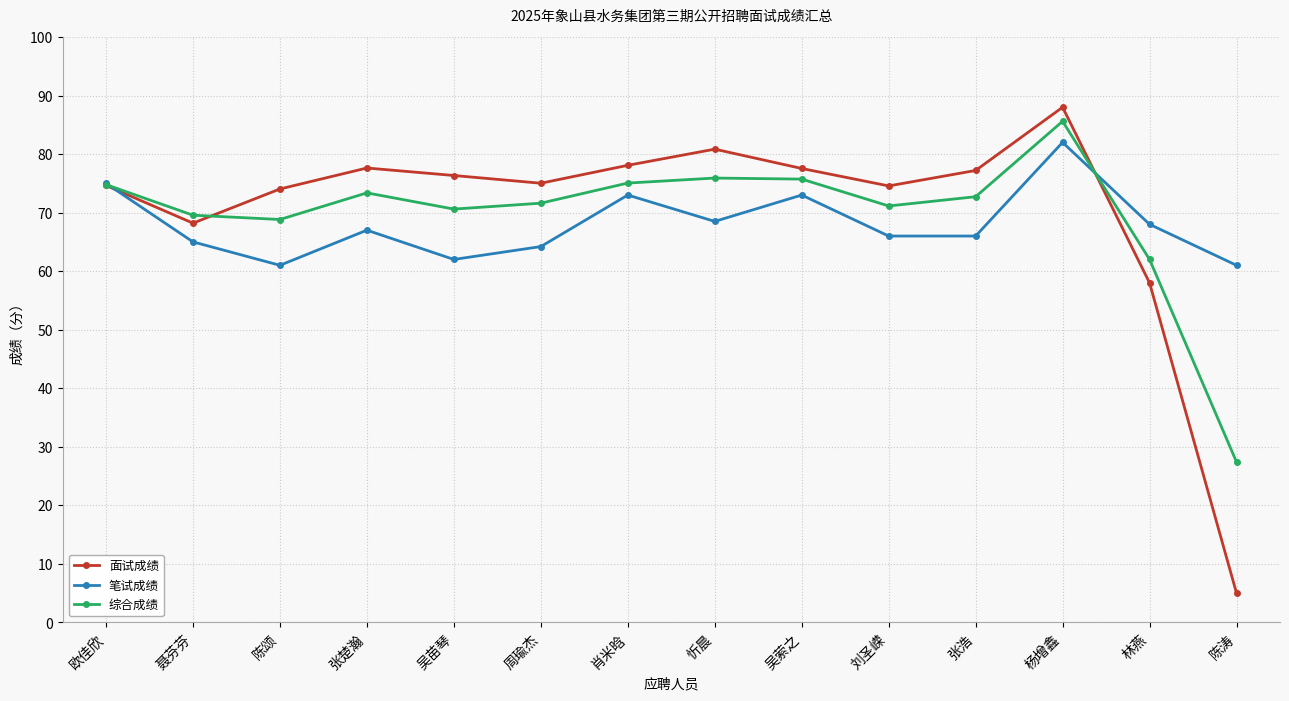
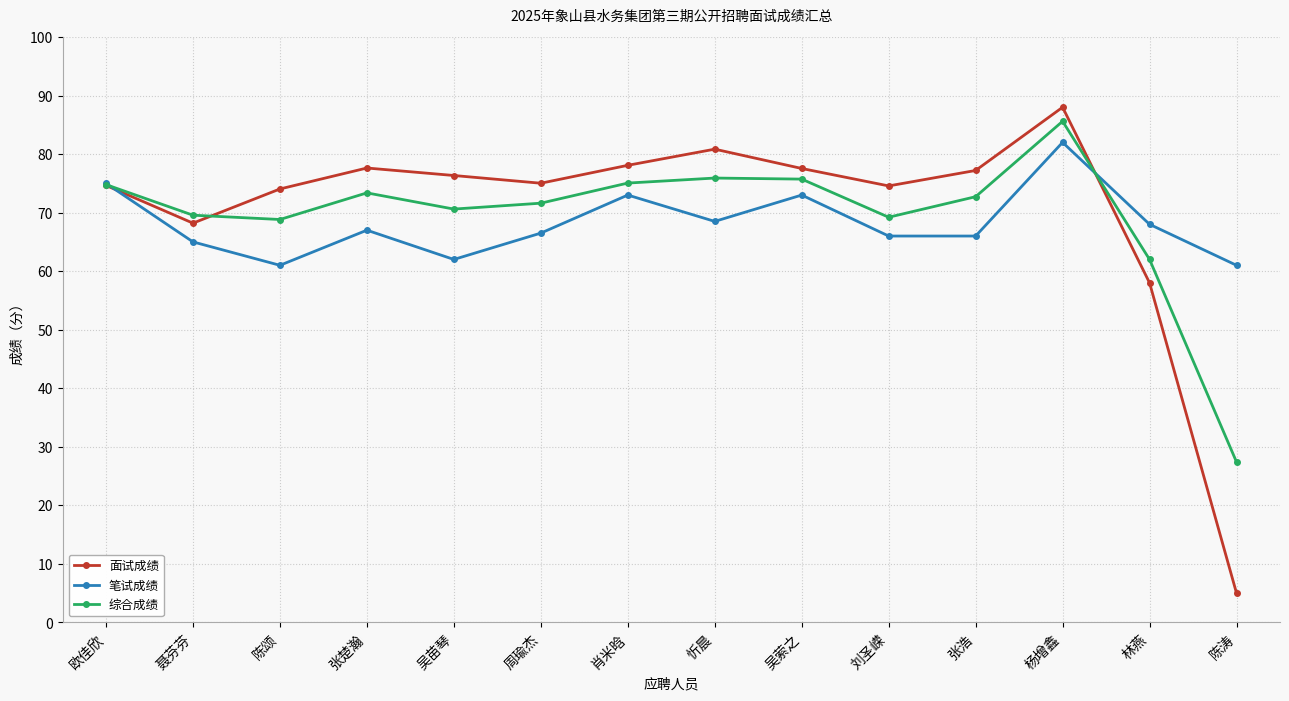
笔试成绩, 周瑜杰: 64 -> 67
综合成绩, 刘圣嵘: 71 -> 69
